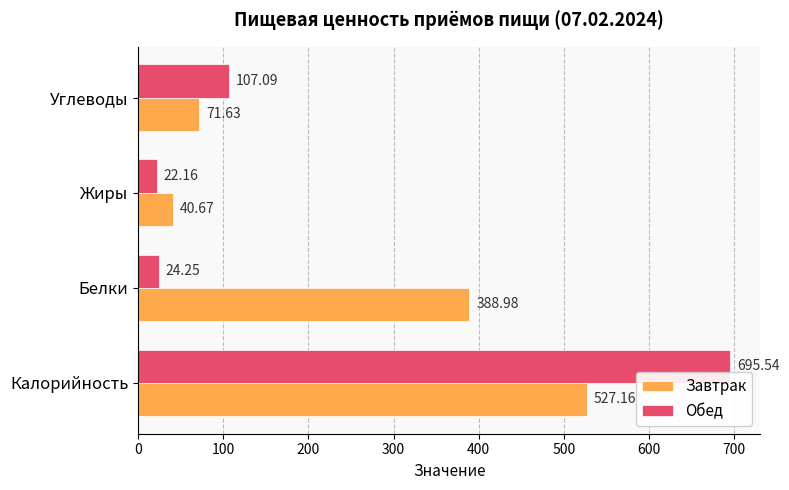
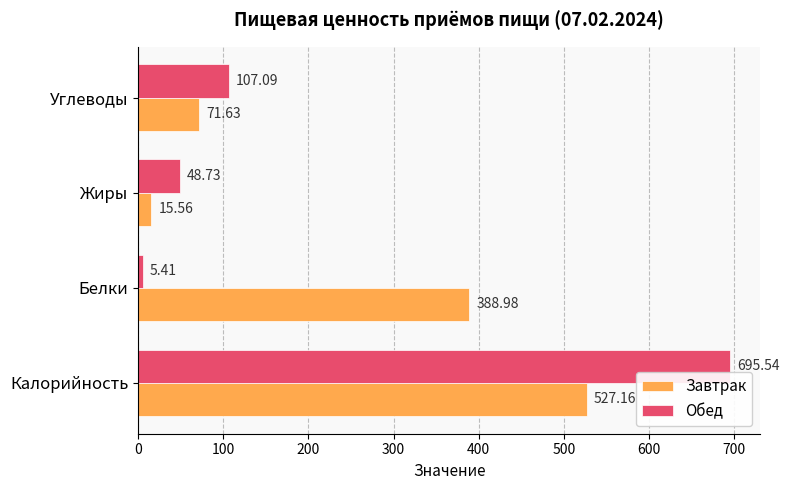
Обед, Жиры: 22.16 -> 48.73
Завтрак, Жиры: 40.67 -> 15.56
Обед, Белки: 24.25 -> 5.41
